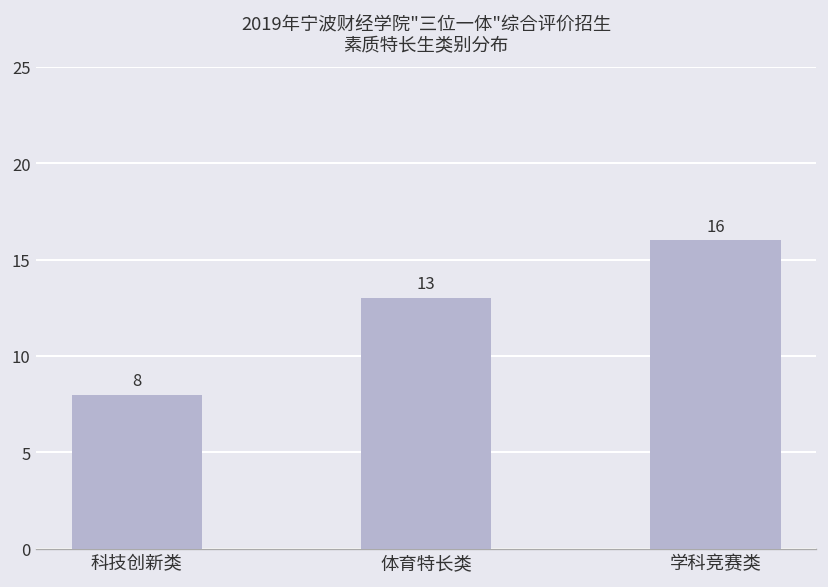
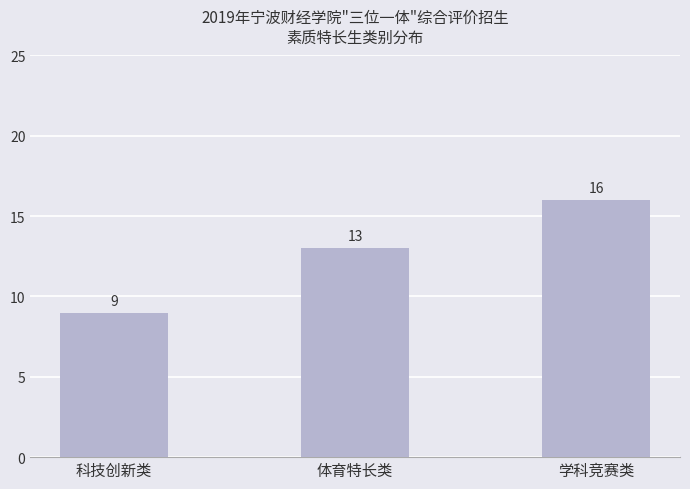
科技创新类: 8 -> 9
